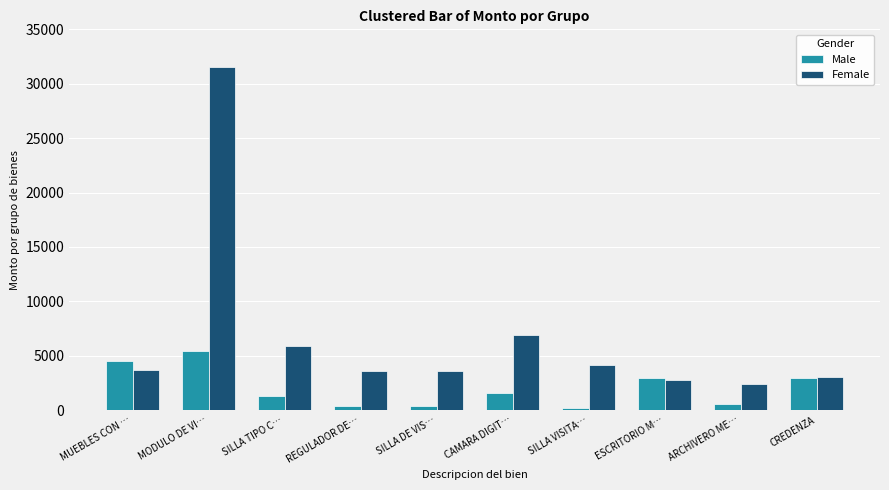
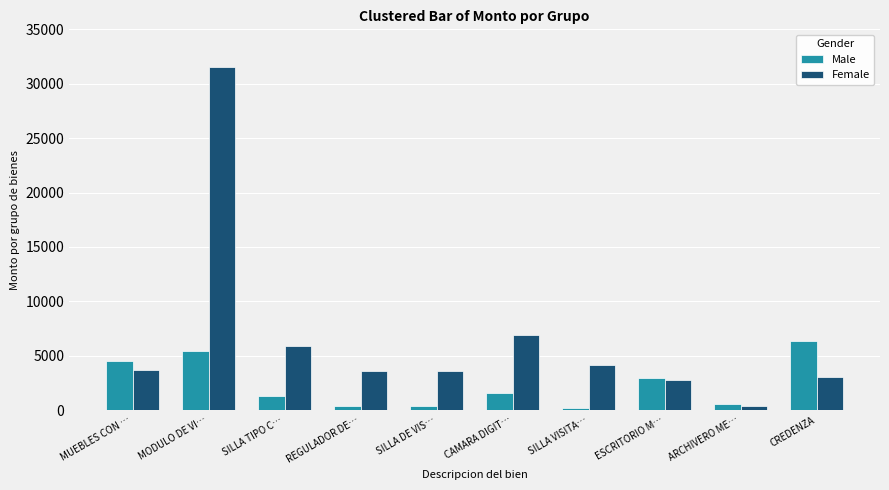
Female, ARCHIVERO ME…: 2400 -> 300
Male, CREDENZA: 2900 -> 6400
